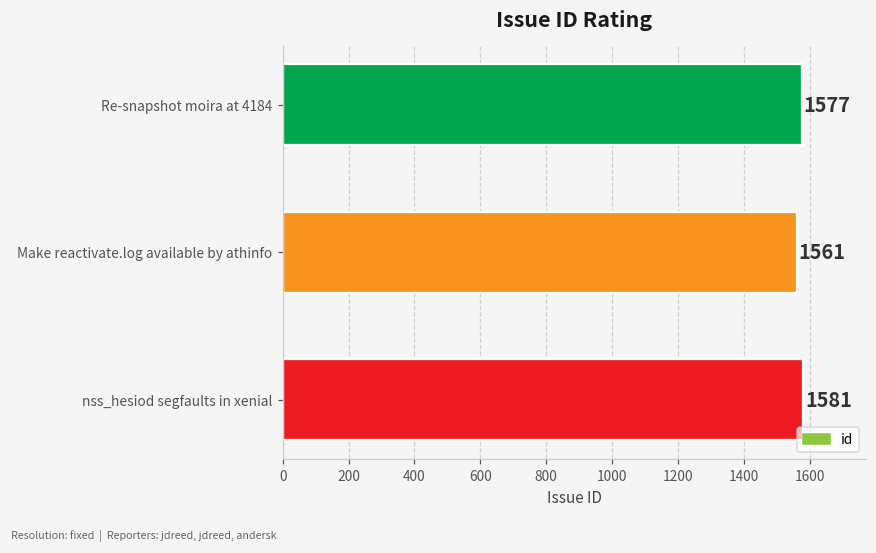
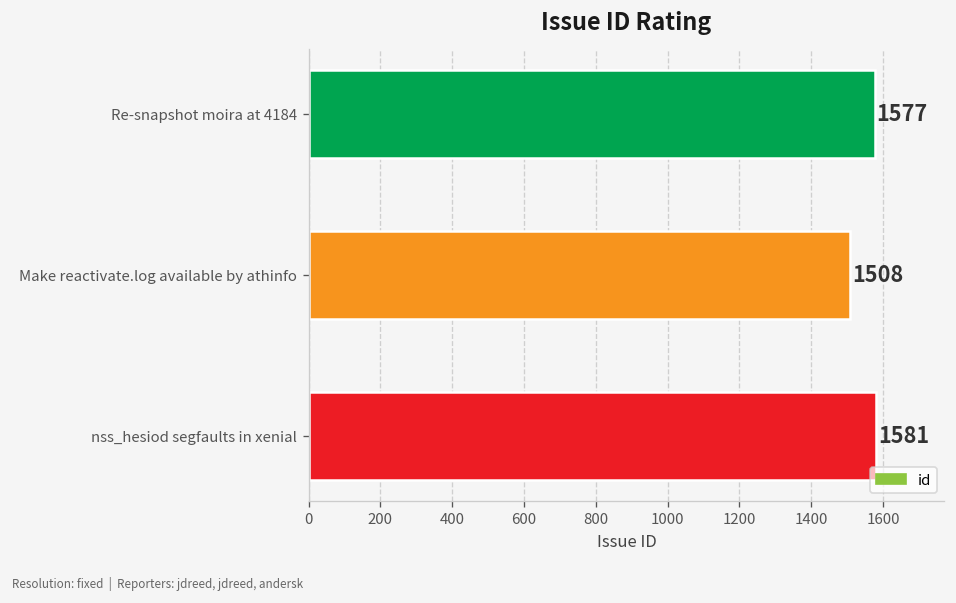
Make reactivate.log available by athinfo: 1561 -> 1508
